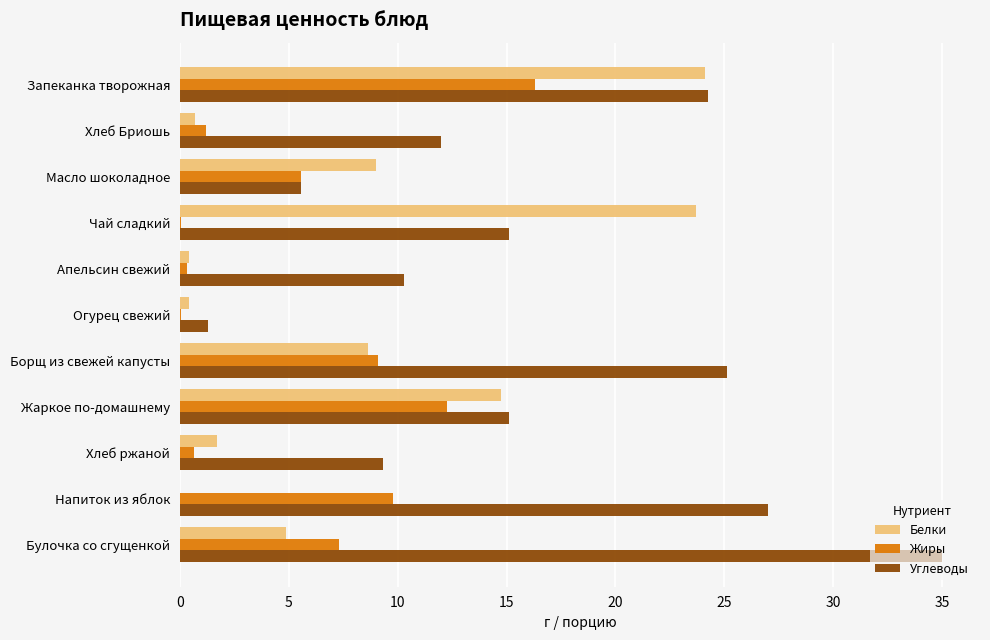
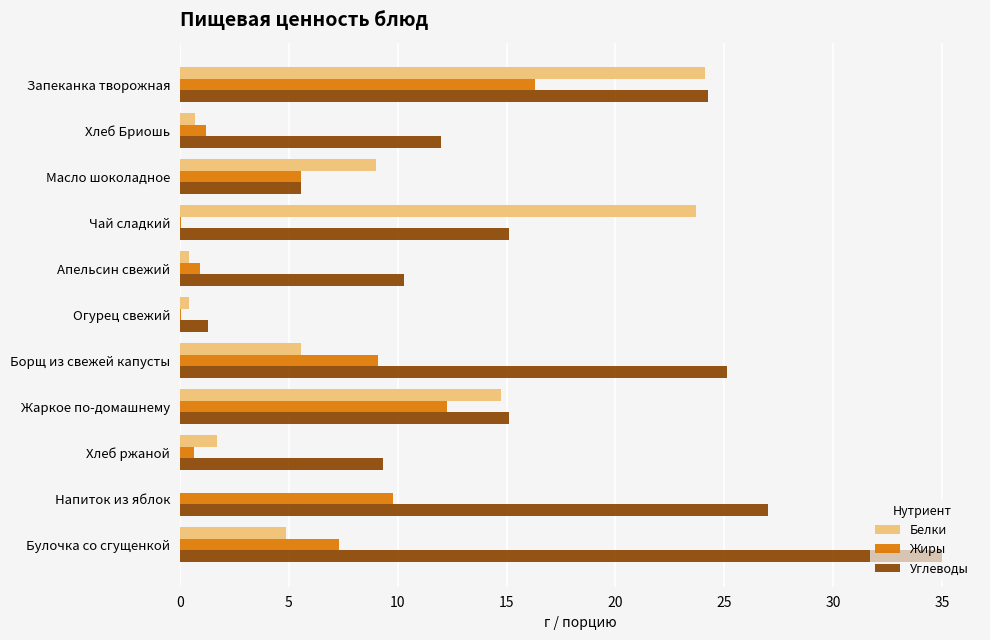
Жиры, Апельсин свежий: 0.3 -> 0.9
Белки, Борщ из свежей капусты: 8.7 -> 5.5
